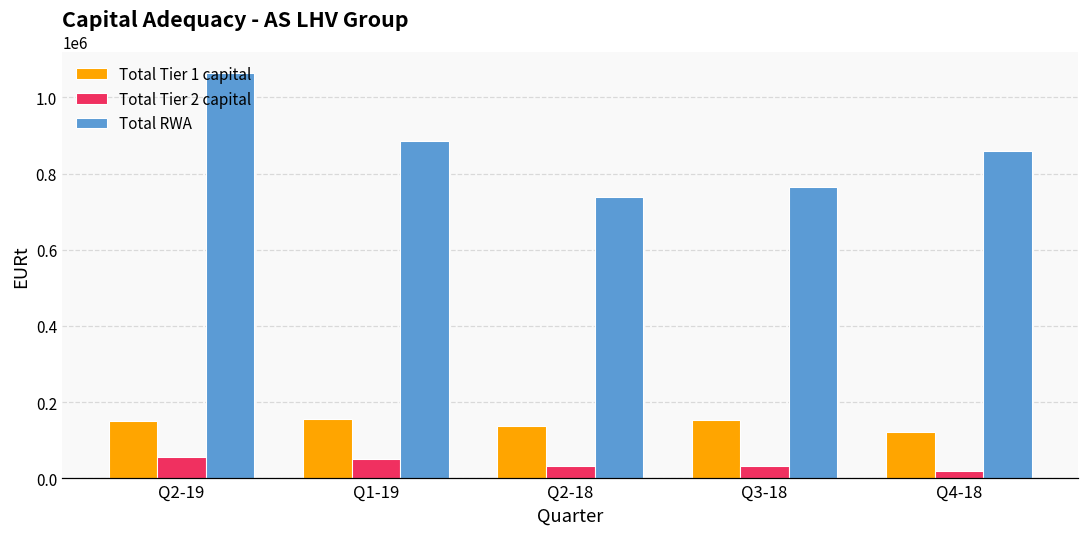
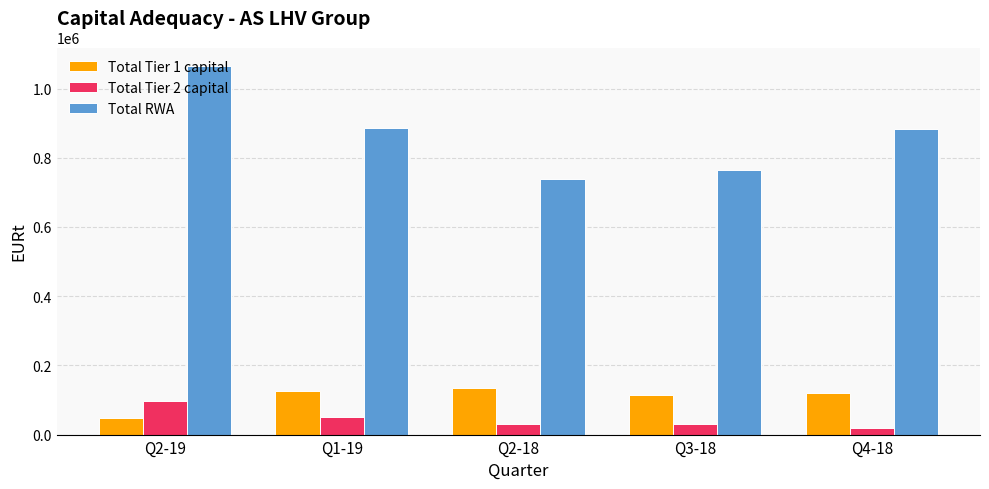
Total Tier 1 capital, Q2-19: 150000 -> 50000
Total Tier 2 capital, Q2-19: 60000 -> 100000
Total Tier 1 capital, Q1-19: 160000 -> 130000
Total Tier 1 capital, Q3-18: 150000 -> 120000
Total RWA, Q4-18: 860000 -> 880000
